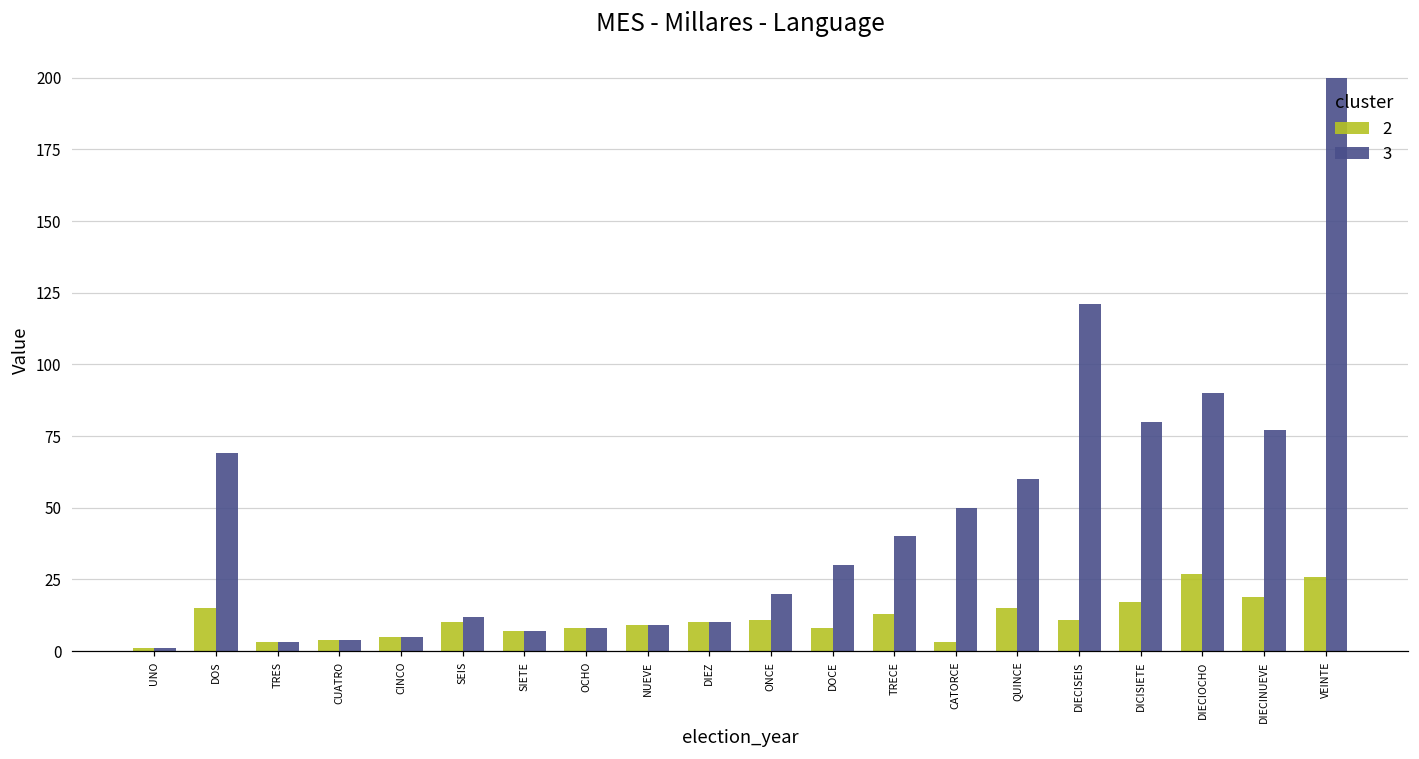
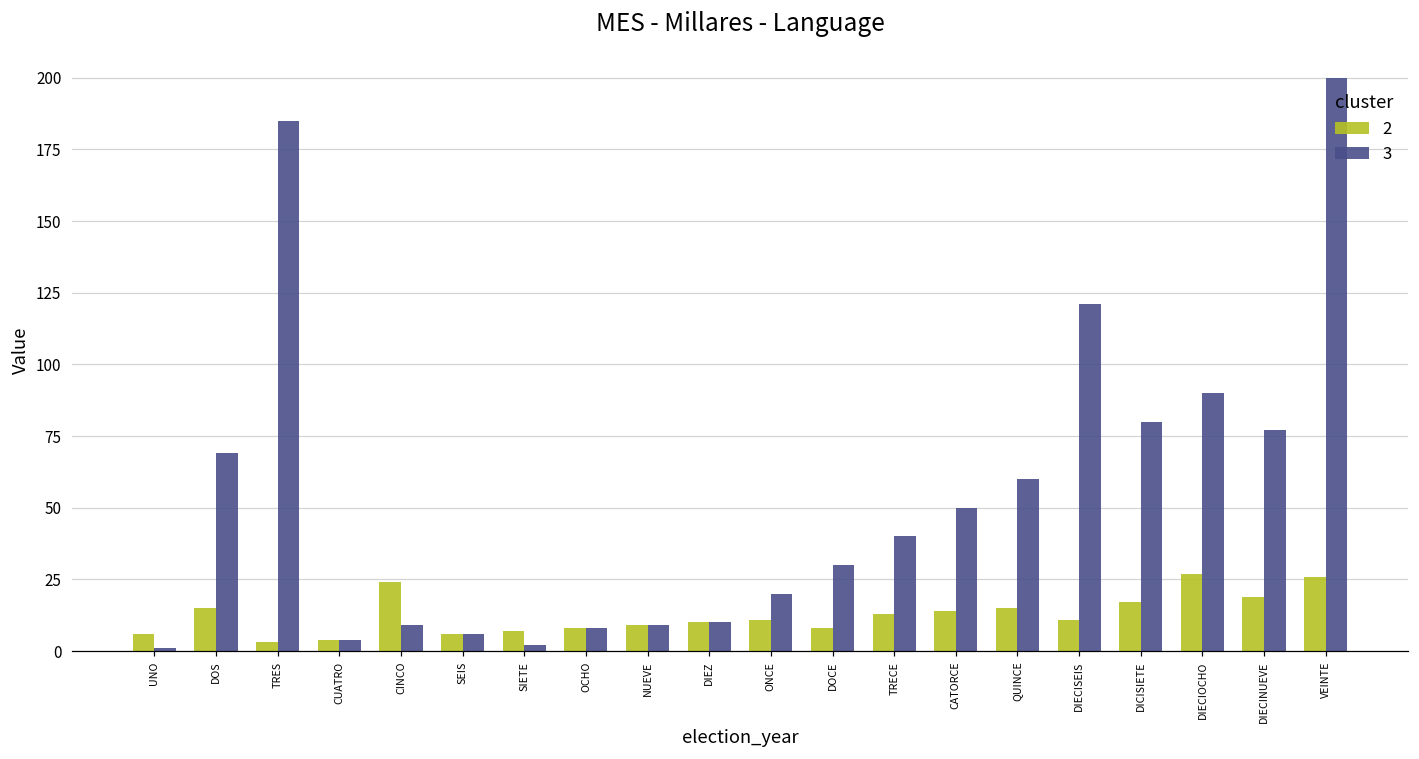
2, UNO: 1 -> 6
3, TRES: 3 -> 185
2, CINCO: 5 -> 24
3, CINCO: 5 -> 9
2, SEIS: 10 -> 6
3, SEIS: 12 -> 6
3, SIETE: 7 -> 2
2, CATORCE: 3 -> 14
